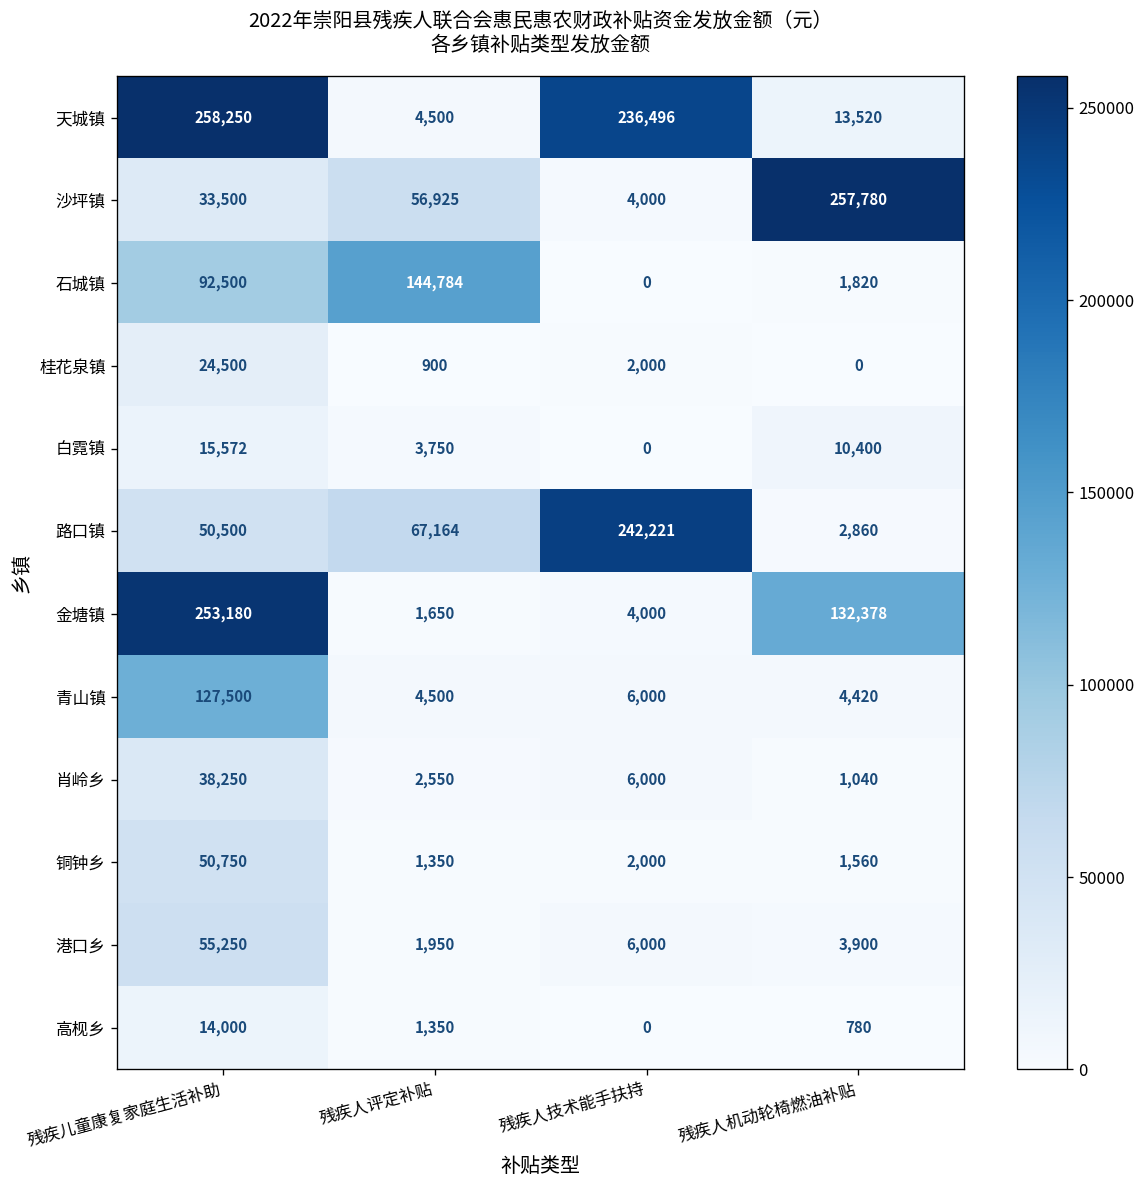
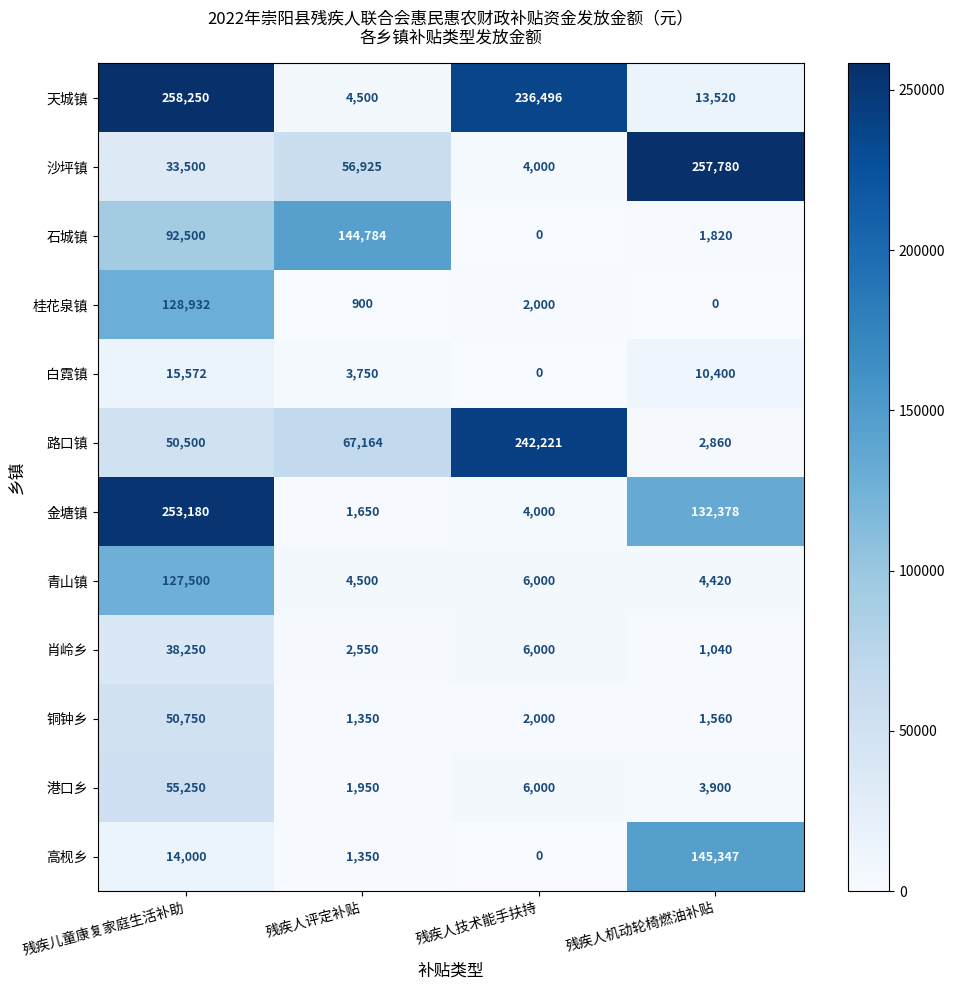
桂花泉镇, 残疾儿童康复家庭生活补助: 24,500 -> 128,932
高枧乡, 残疾人机动轮椅燃油补贴: 780 -> 145,347
